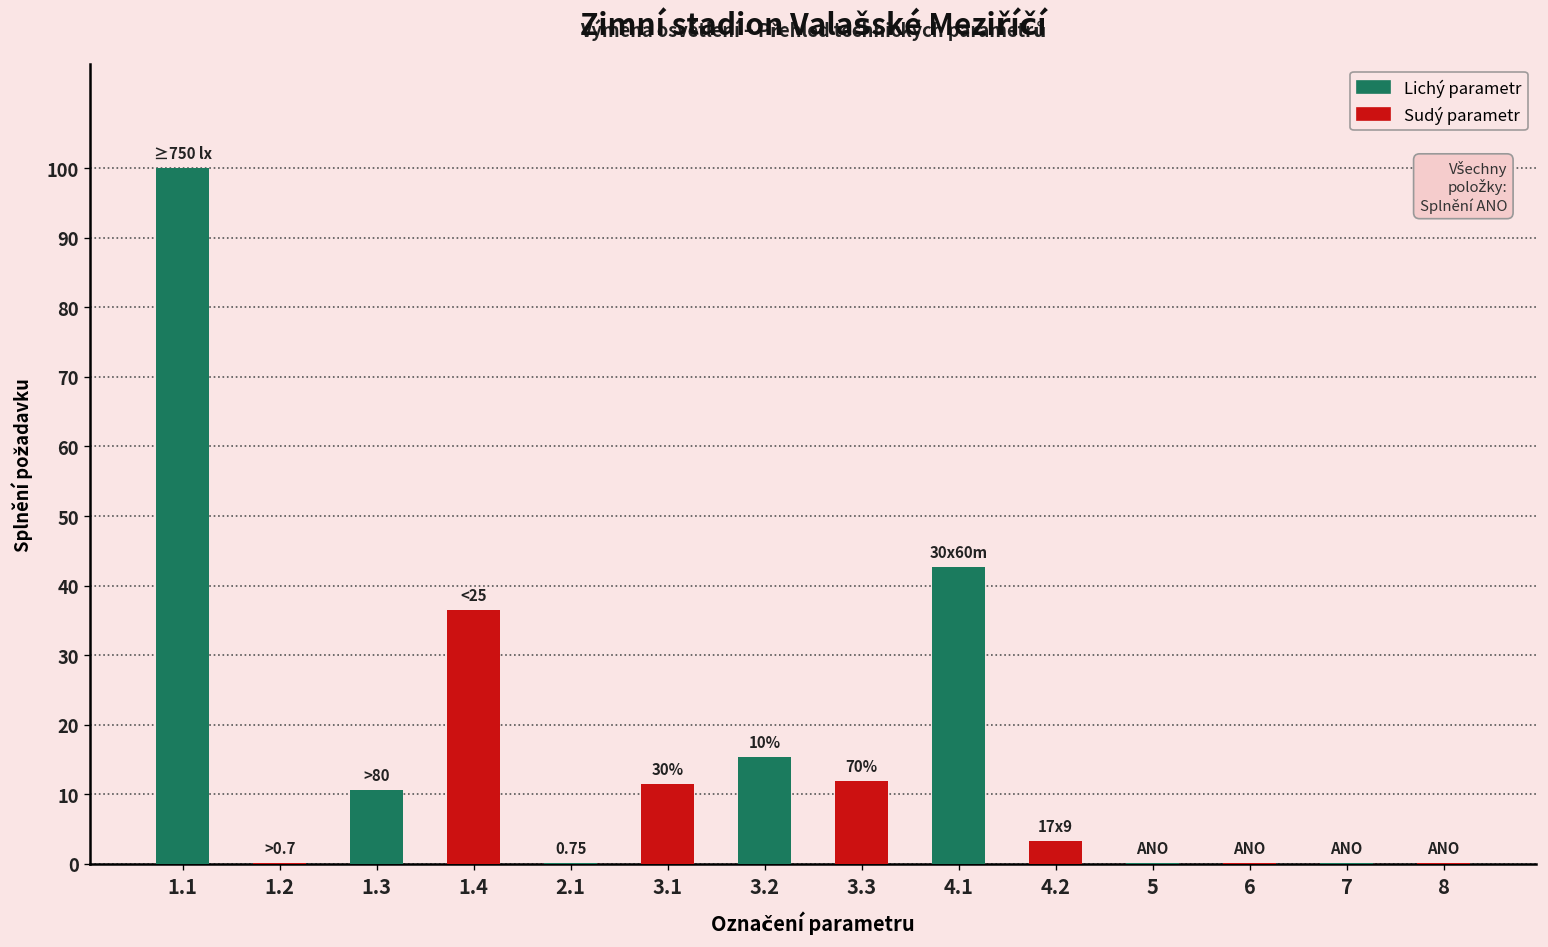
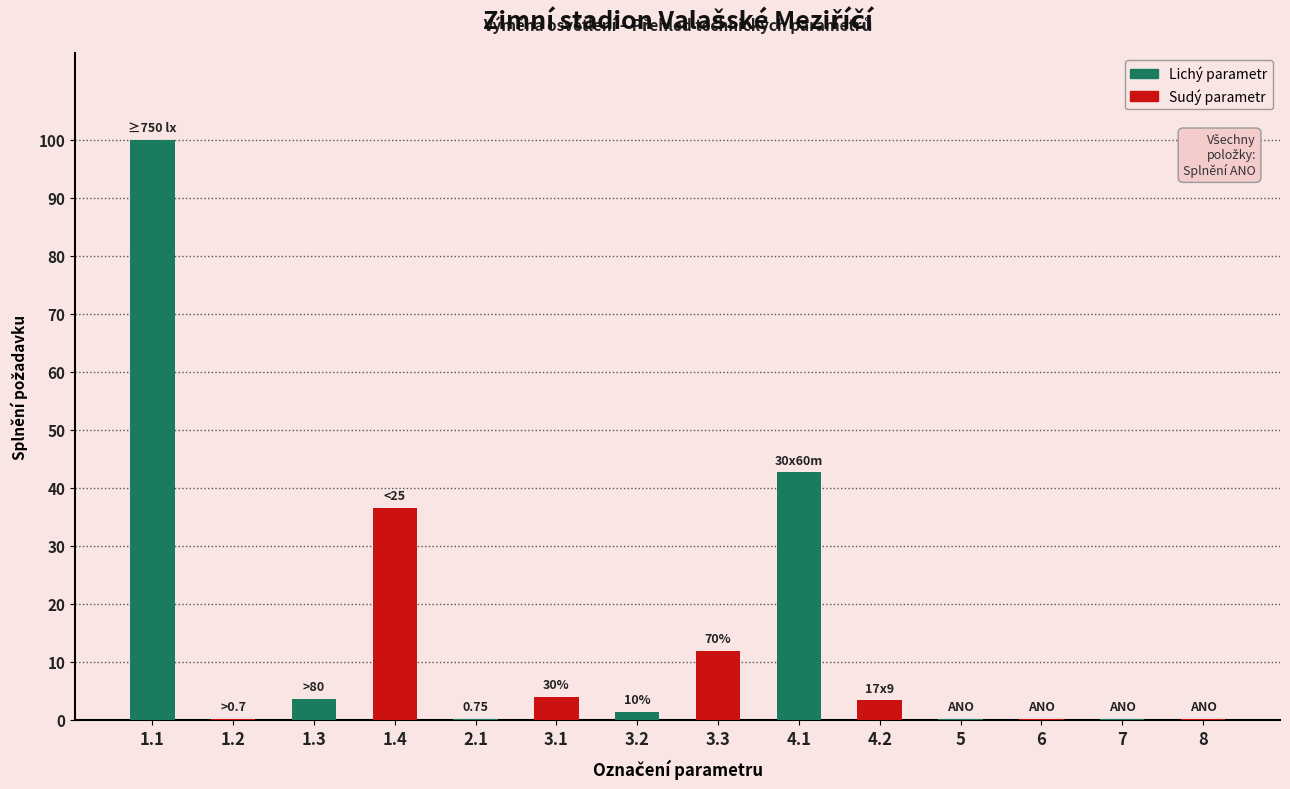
1.3: 11 -> 4
3.1: 11 -> 4
3.2: 15 -> 1
